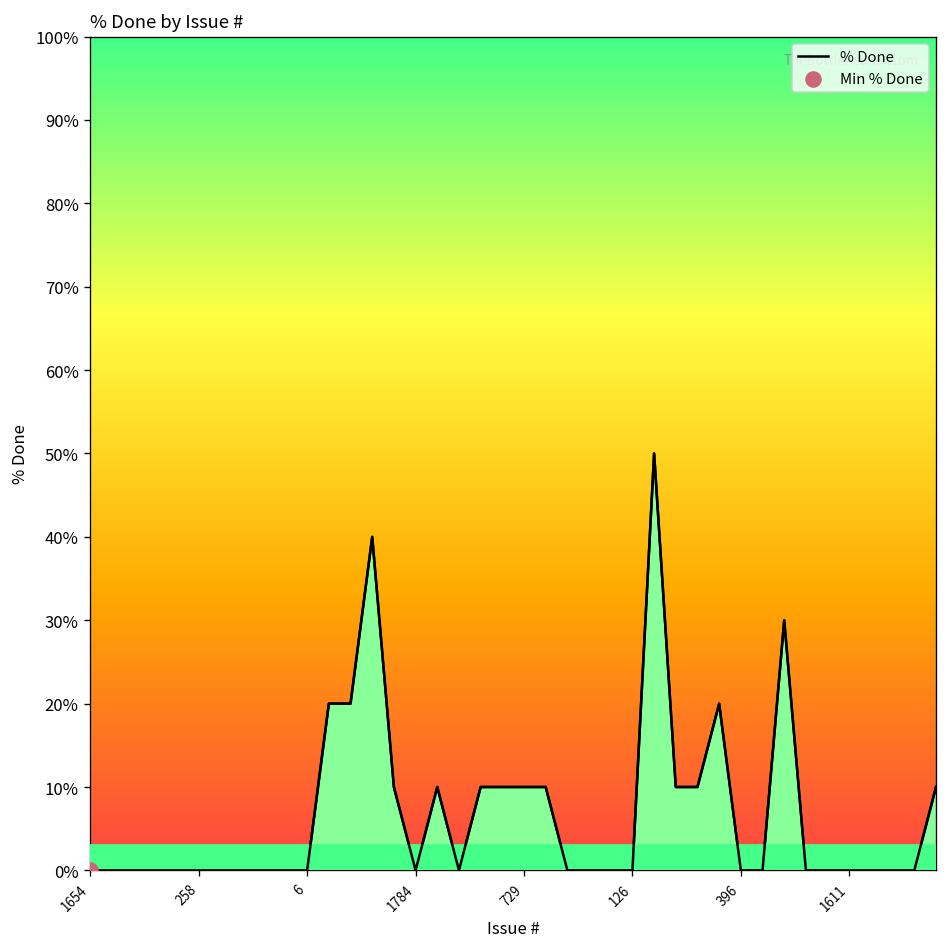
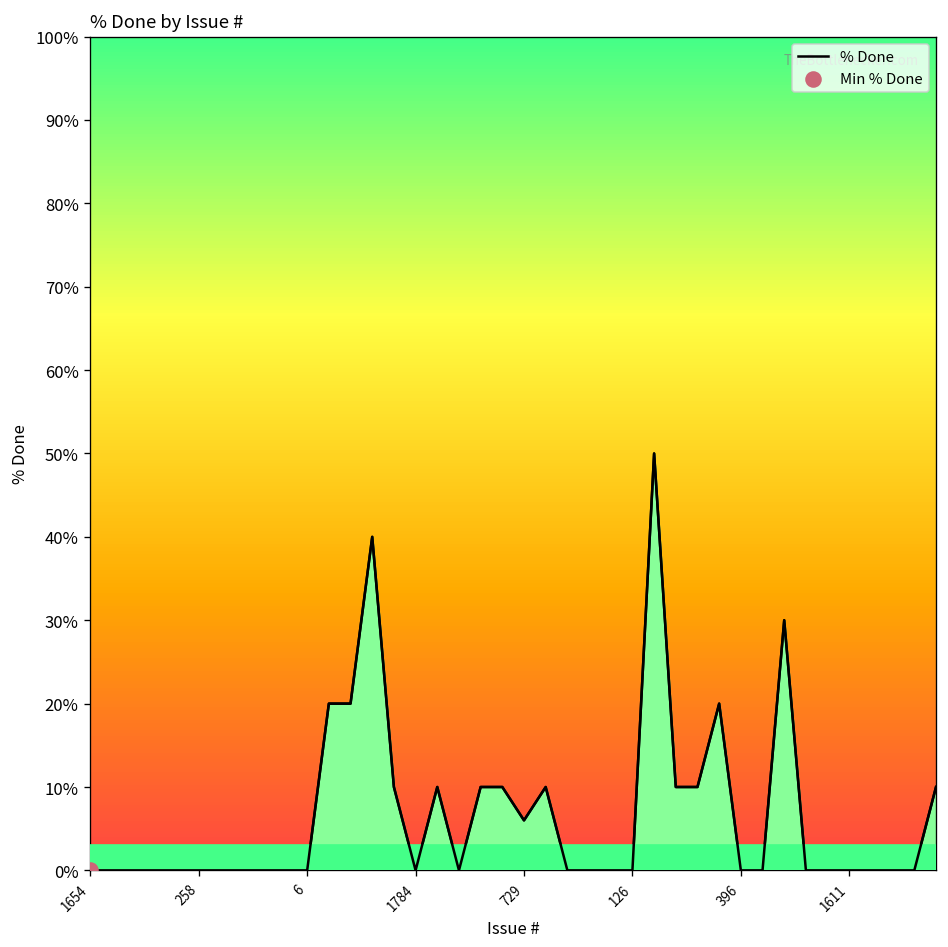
% Done, 729: 10% -> 6%
